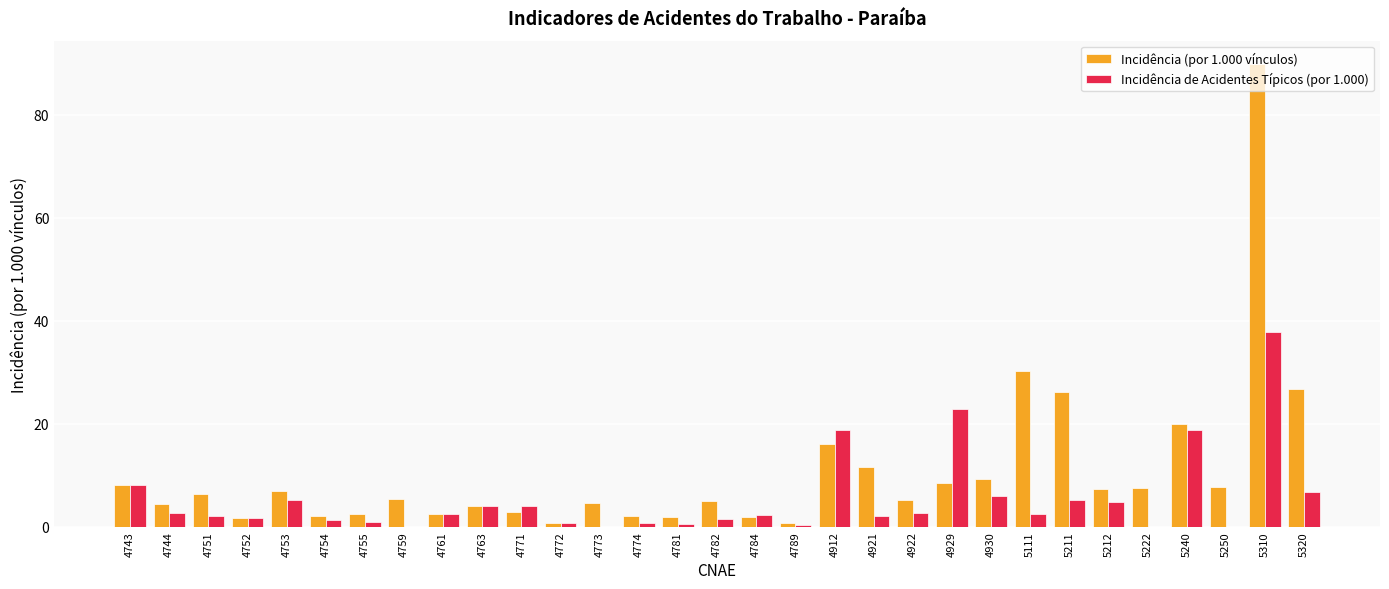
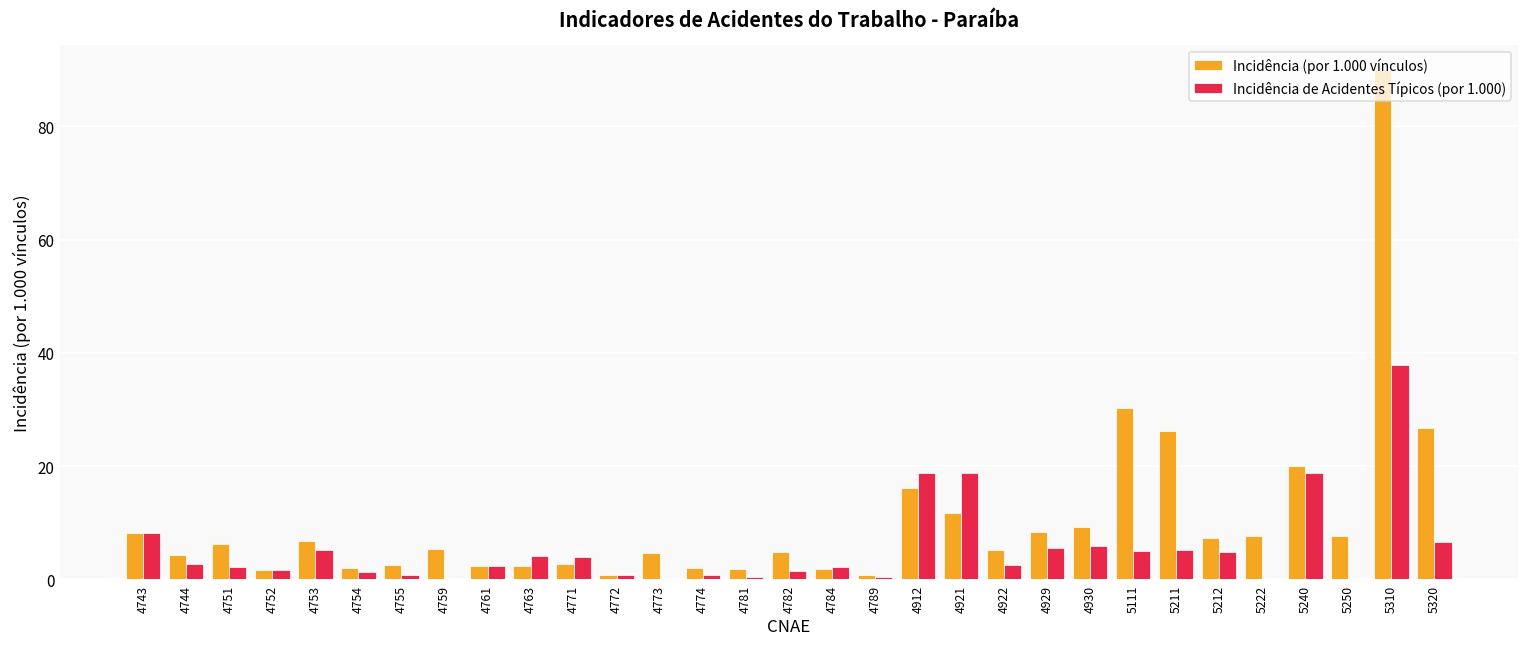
Incidência (por 1.000 vínculos), 4763: 4 -> 2
Incidência de Acidentes Típicos (por 1.000), 4921: 2 -> 19
Incidência de Acidentes Típicos (por 1.000), 4929: 23 -> 6
Incidência de Acidentes Típicos (por 1.000), 5111: 2 -> 5
